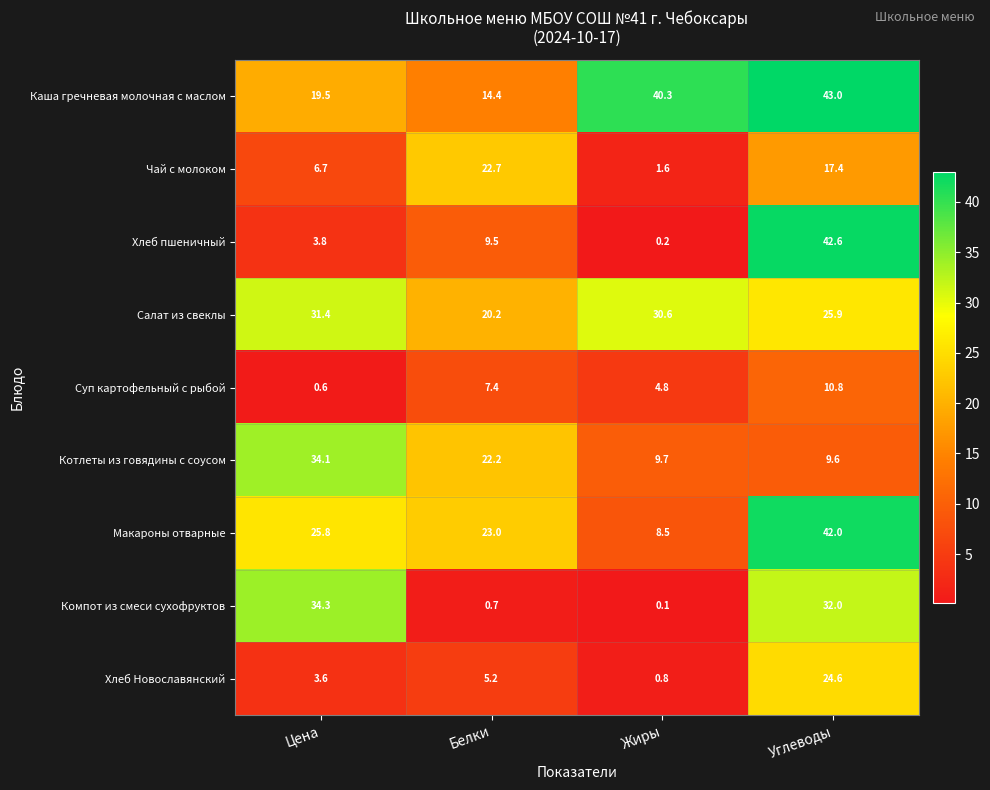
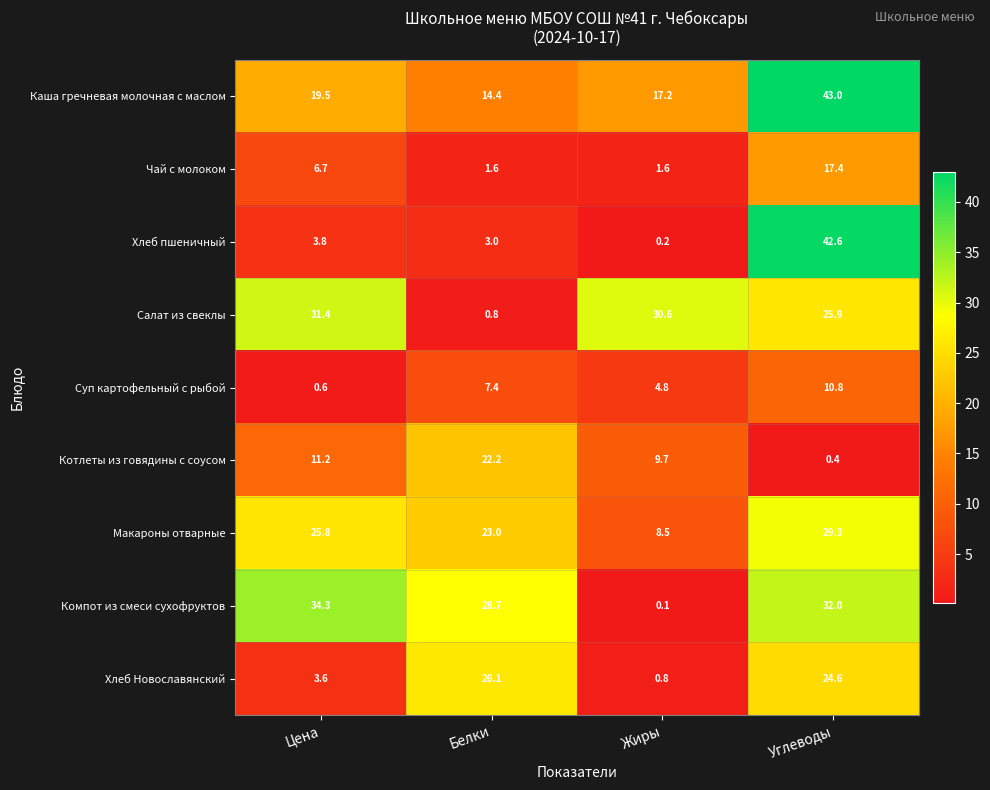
Каша гречневая молочная с маслом, Жиры: 40.3 -> 17.2
Чай с молоком, Белки: 22.7 -> 1.6
Хлеб пшеничный, Белки: 9.5 -> 3.0
Салат из свеклы, Белки: 20.2 -> 0.8
Котлеты из говядины с соусом, Цена: 34.1 -> 11.2
Котлеты из говядины с соусом, Углеводы: 9.6 -> 0.4
Макароны отварные, Углеводы: 42.0 -> 29.3
Компот из смеси сухофруктов, Белки: 0.7 -> 28.7
Хлеб Новославянский, Белки: 5.2 -> 26.1
